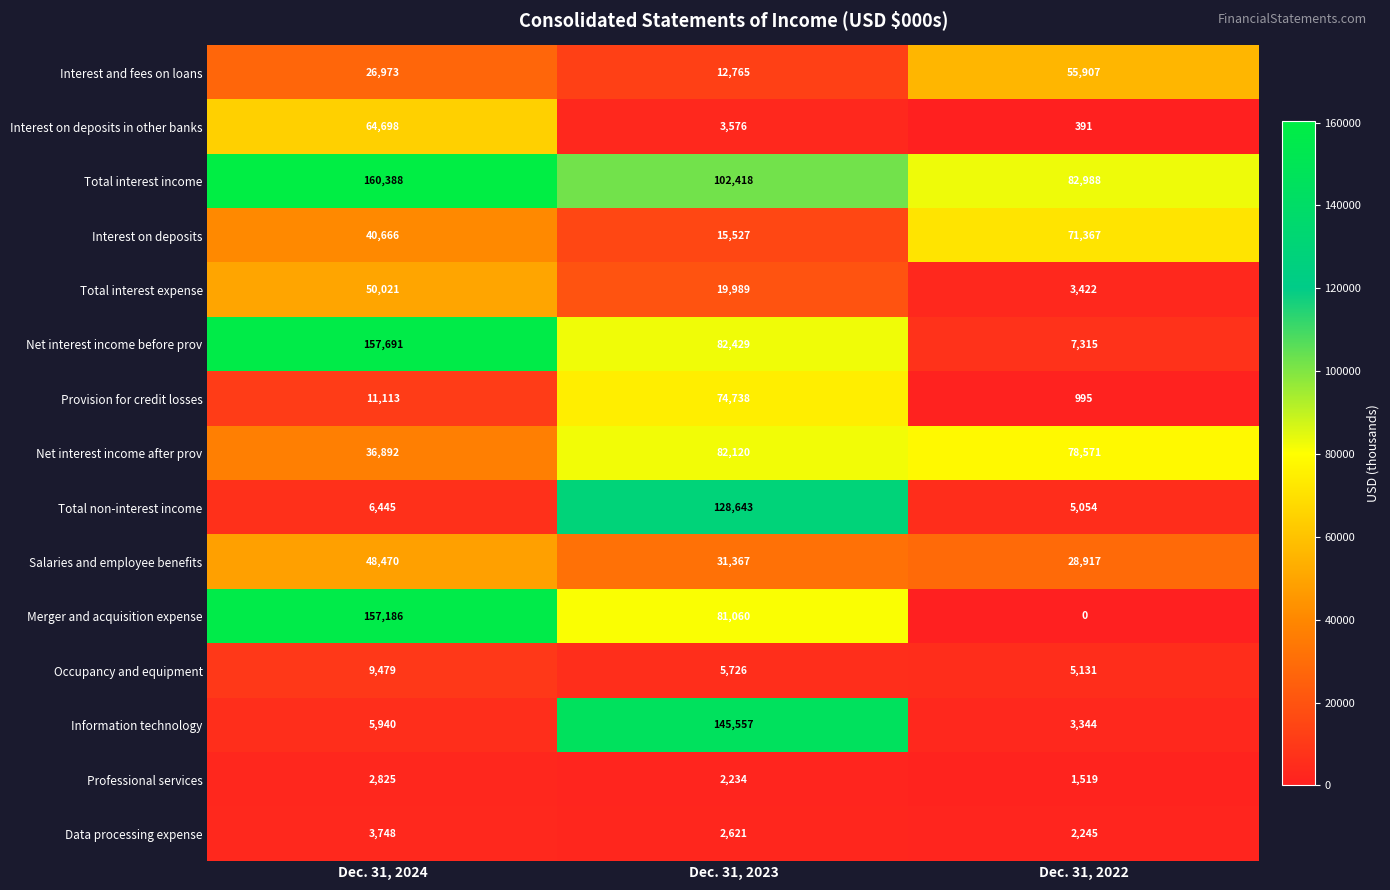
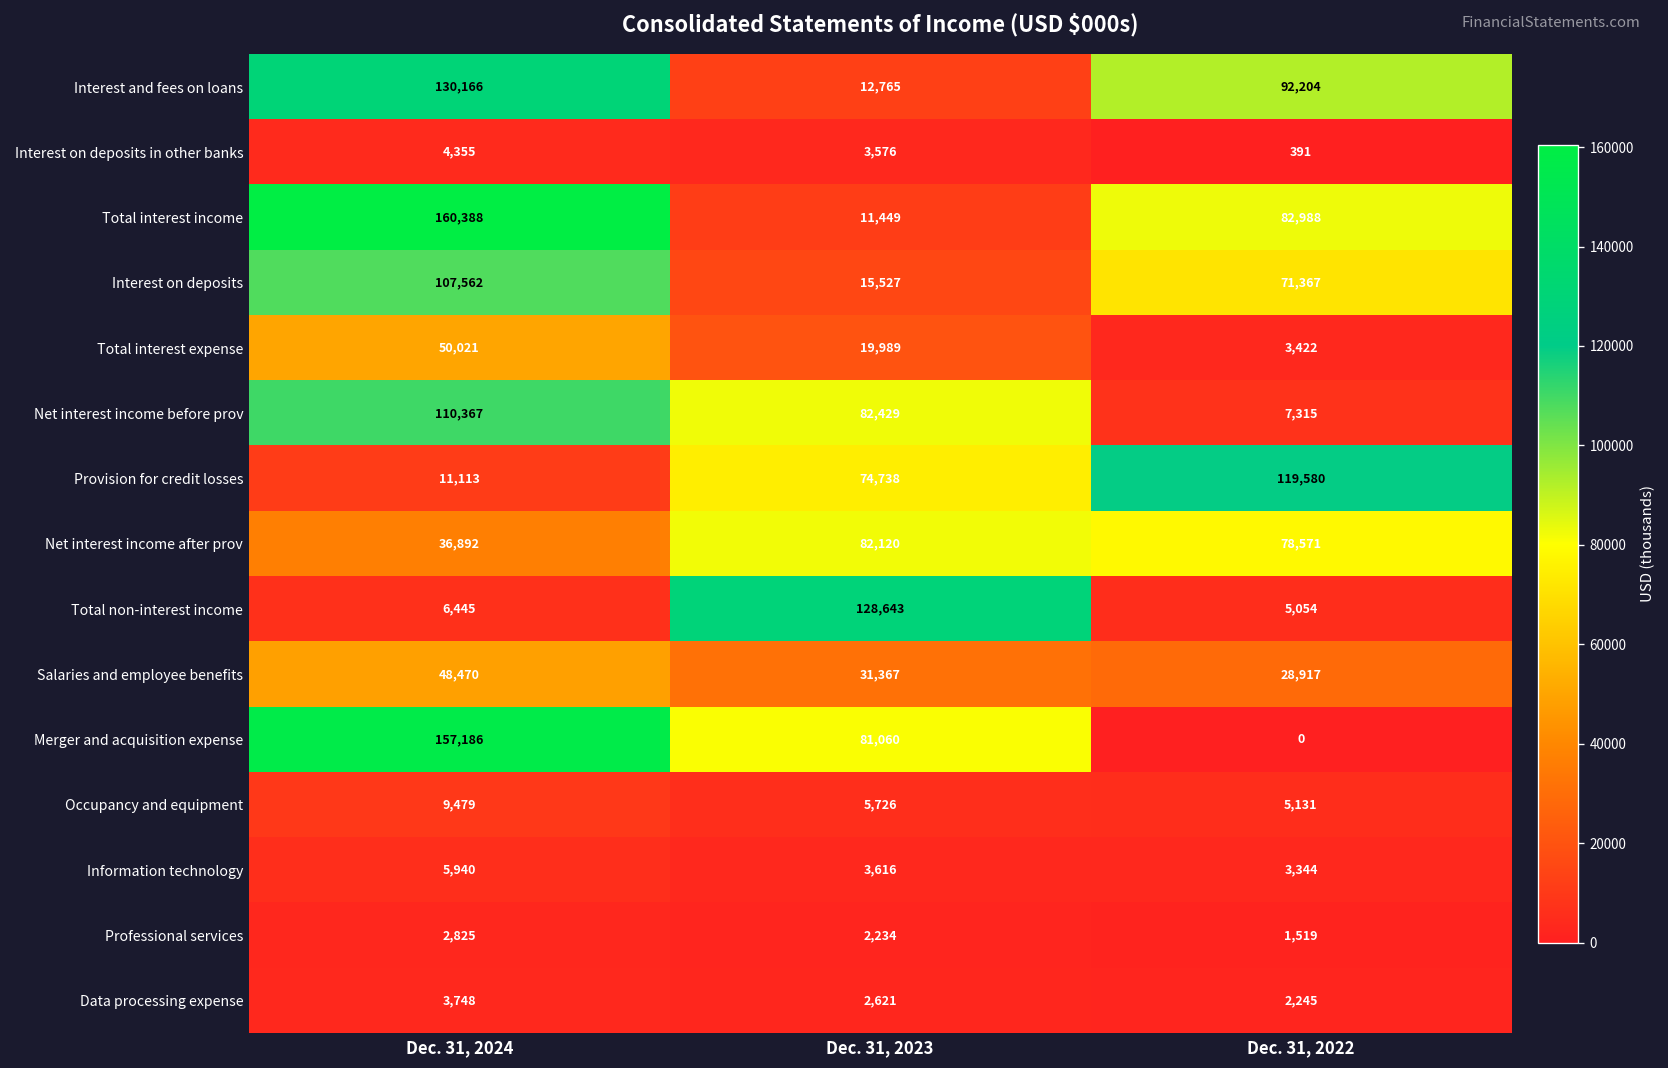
Interest and fees on loans, Dec. 31, 2024: 26,973 -> 130,166
Interest and fees on loans, Dec. 31, 2022: 55,907 -> 92,204
Interest on deposits in other banks, Dec. 31, 2024: 64,698 -> 4,355
Total interest income, Dec. 31, 2023: 102,418 -> 11,449
Interest on deposits, Dec. 31, 2024: 40,666 -> 107,562
Net interest income before prov, Dec. 31, 2024: 157,691 -> 110,367
Provision for credit losses, Dec. 31, 2022: 995 -> 119,580
Information technology, Dec. 31, 2023: 145,557 -> 3,616
